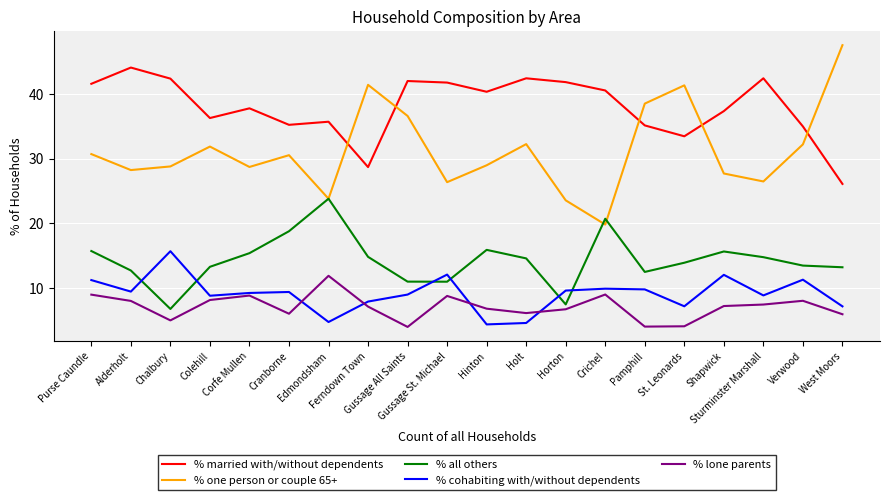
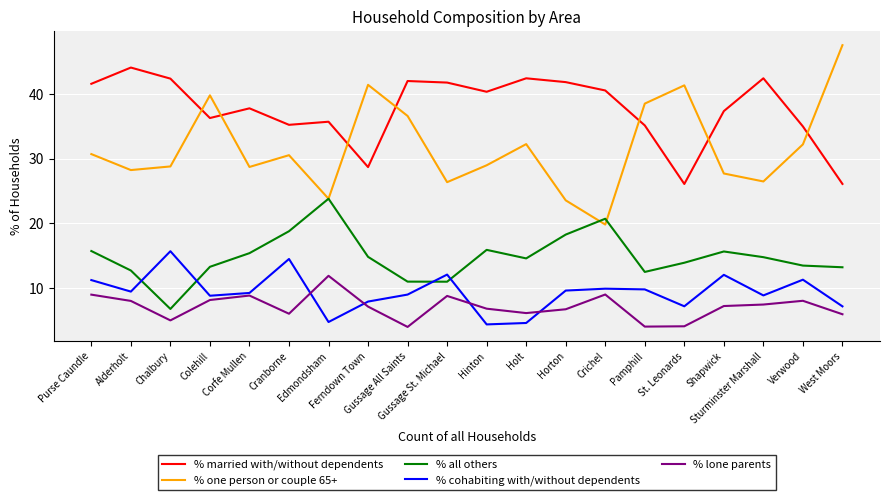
% one person or couple 65+, Colehill: 32 -> 40
% cohabiting with/without dependents, Cranborne: 9 -> 15
% all others, Horton: 7 -> 18
% married with/without dependents, St. Leonards: 33 -> 26
